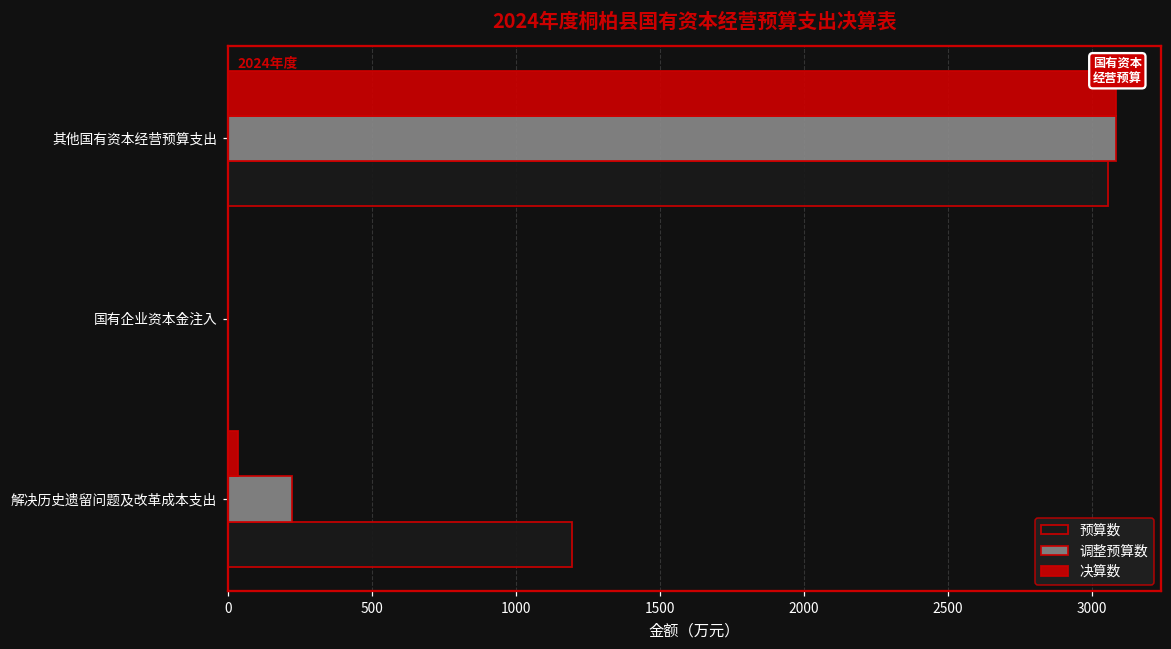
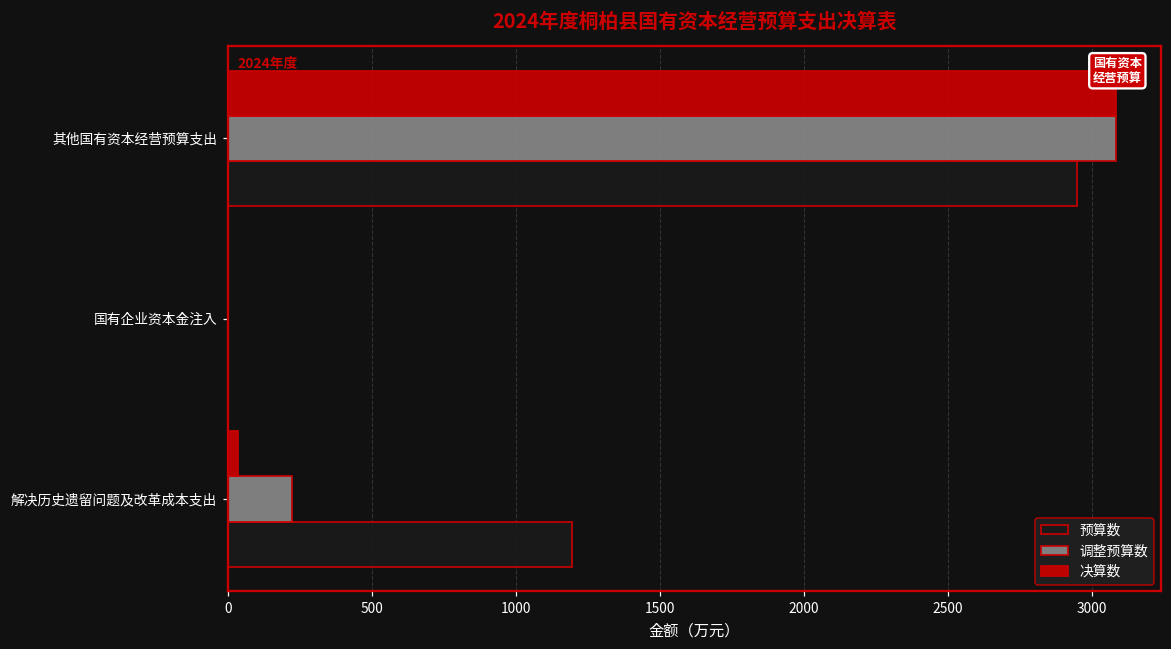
预算数, 其他国有资本经营预算支出: 3060 -> 2950
